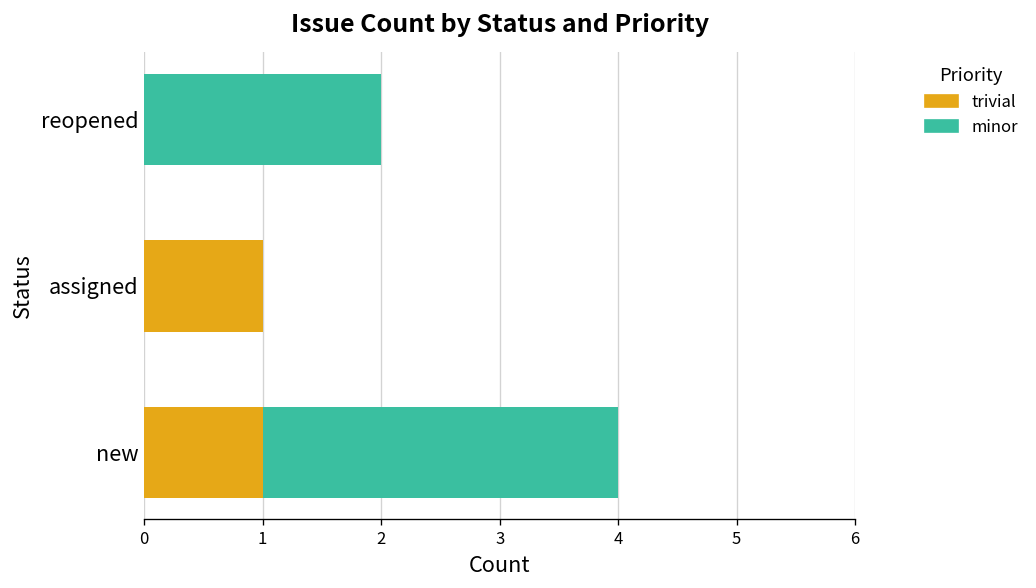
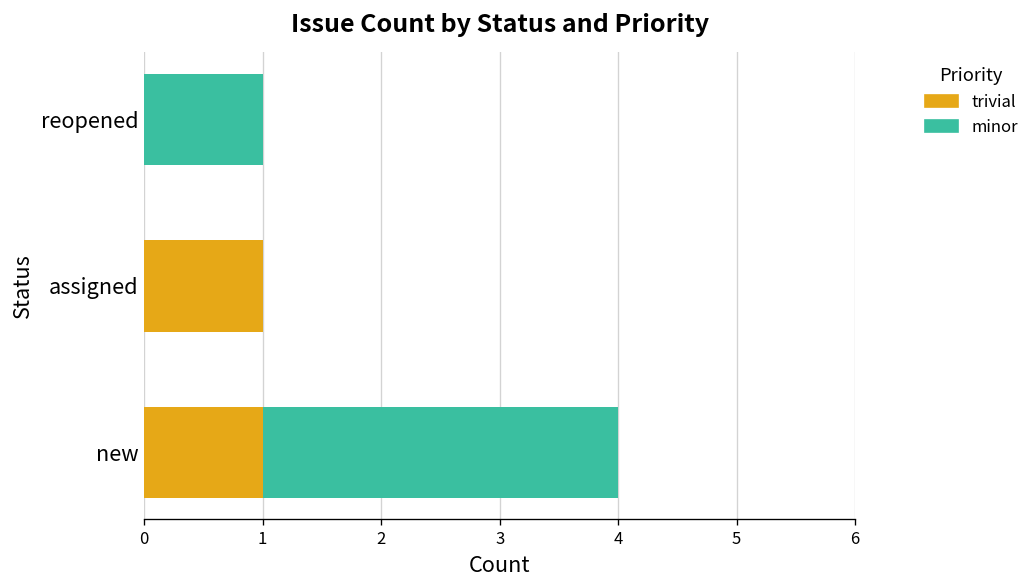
minor, reopened: 2 -> 1
